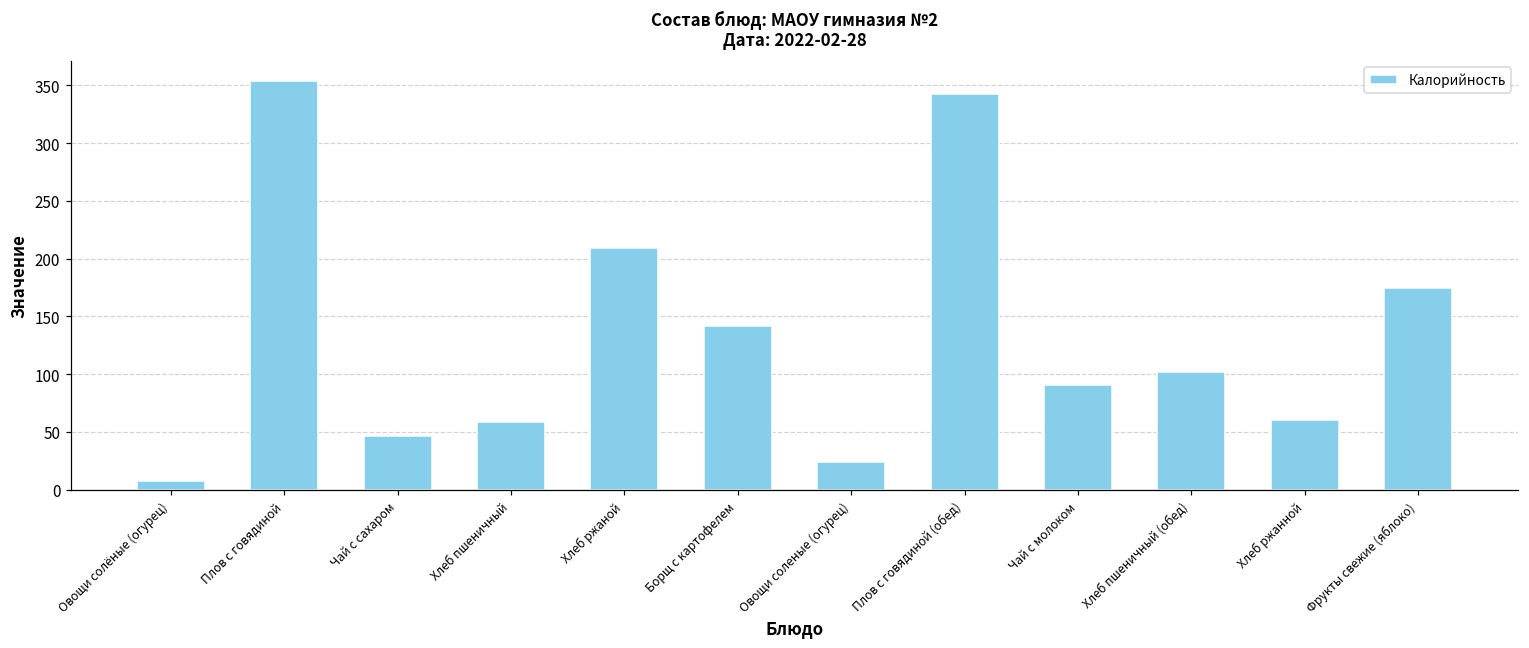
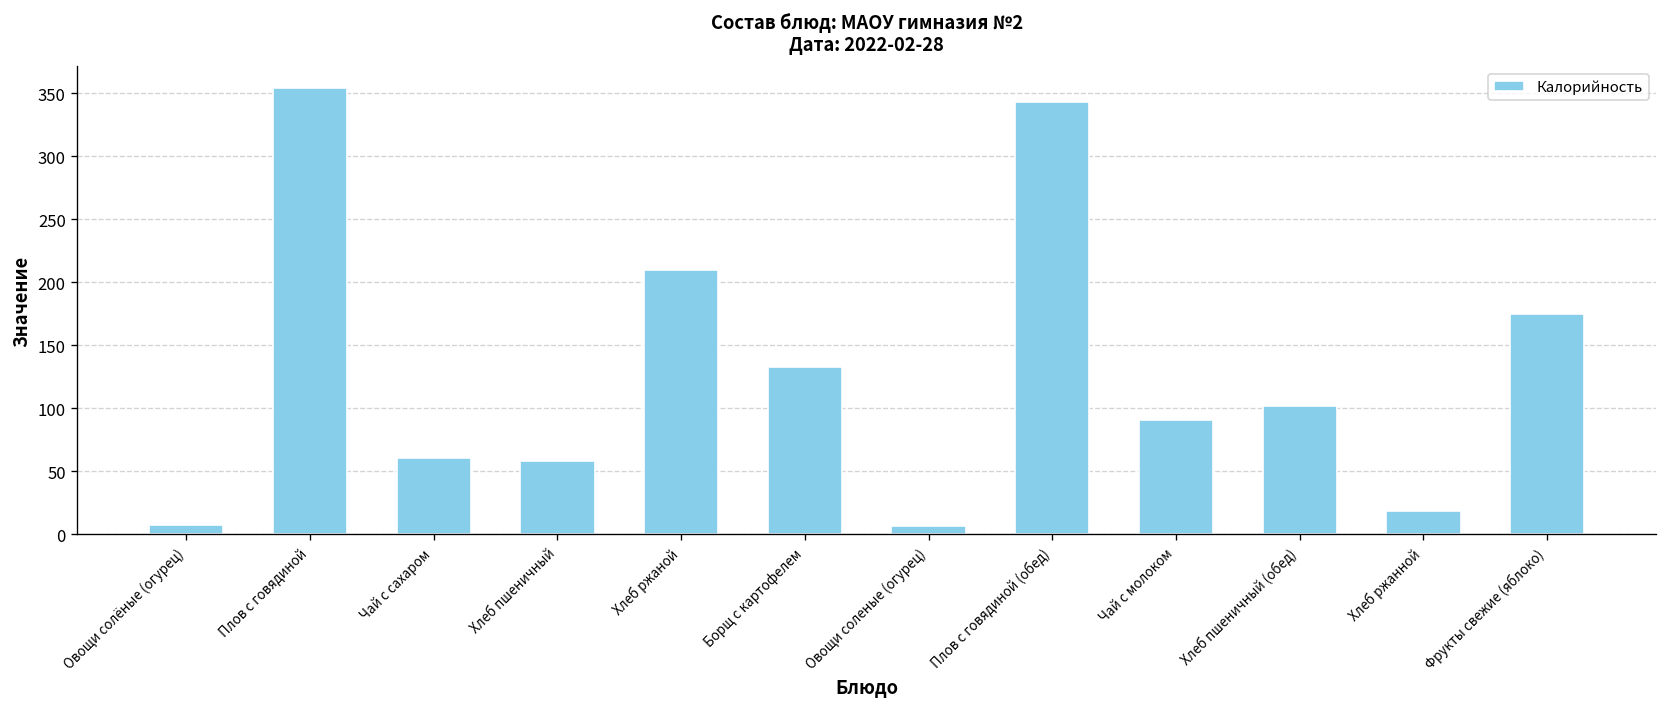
Чай с сахаром: 46 -> 60
Борщ с картофелем: 141 -> 133
Овощи соленые (огурец): 24 -> 7
Хлеб ржанной: 60 -> 18
